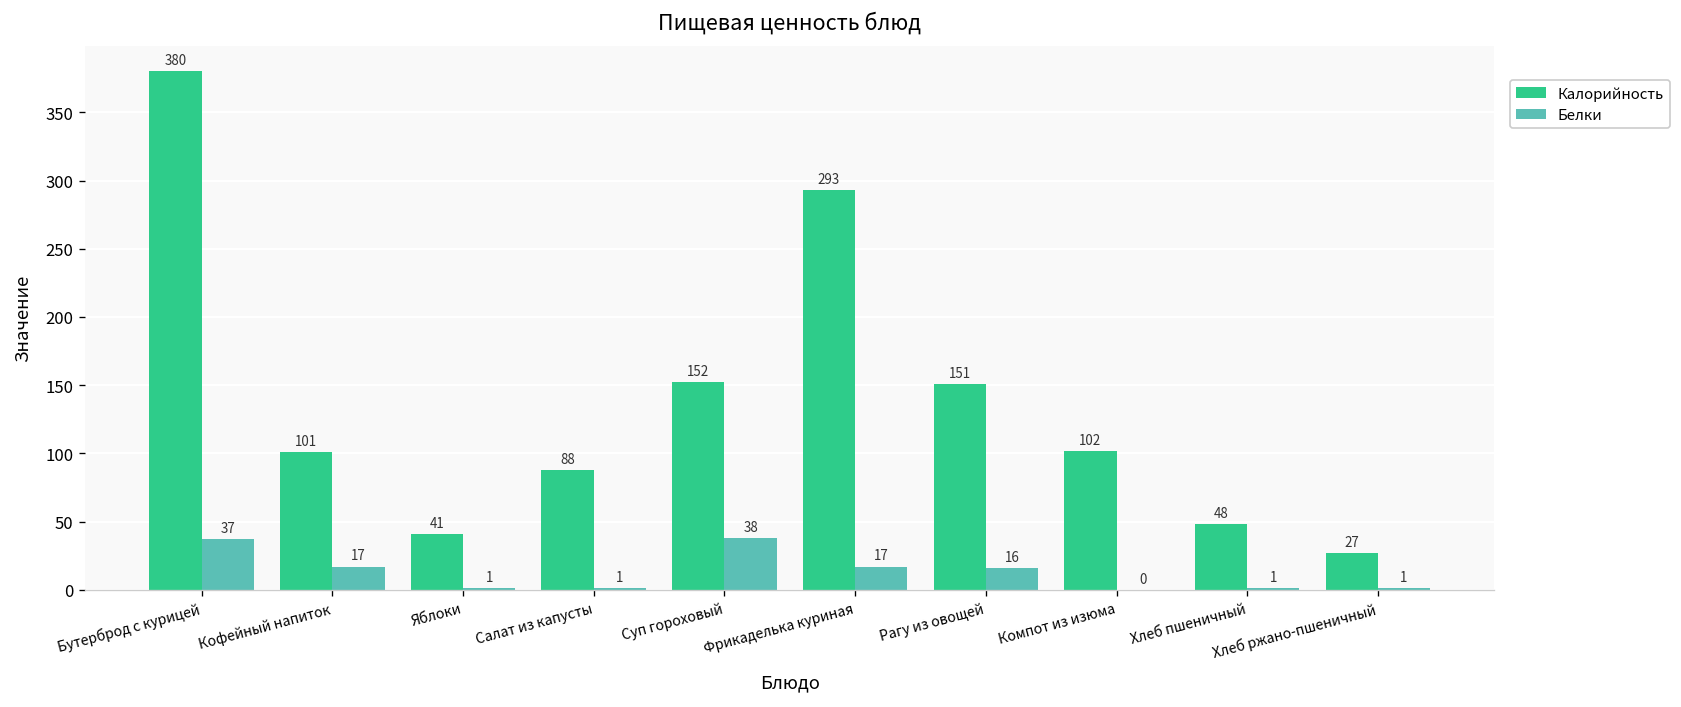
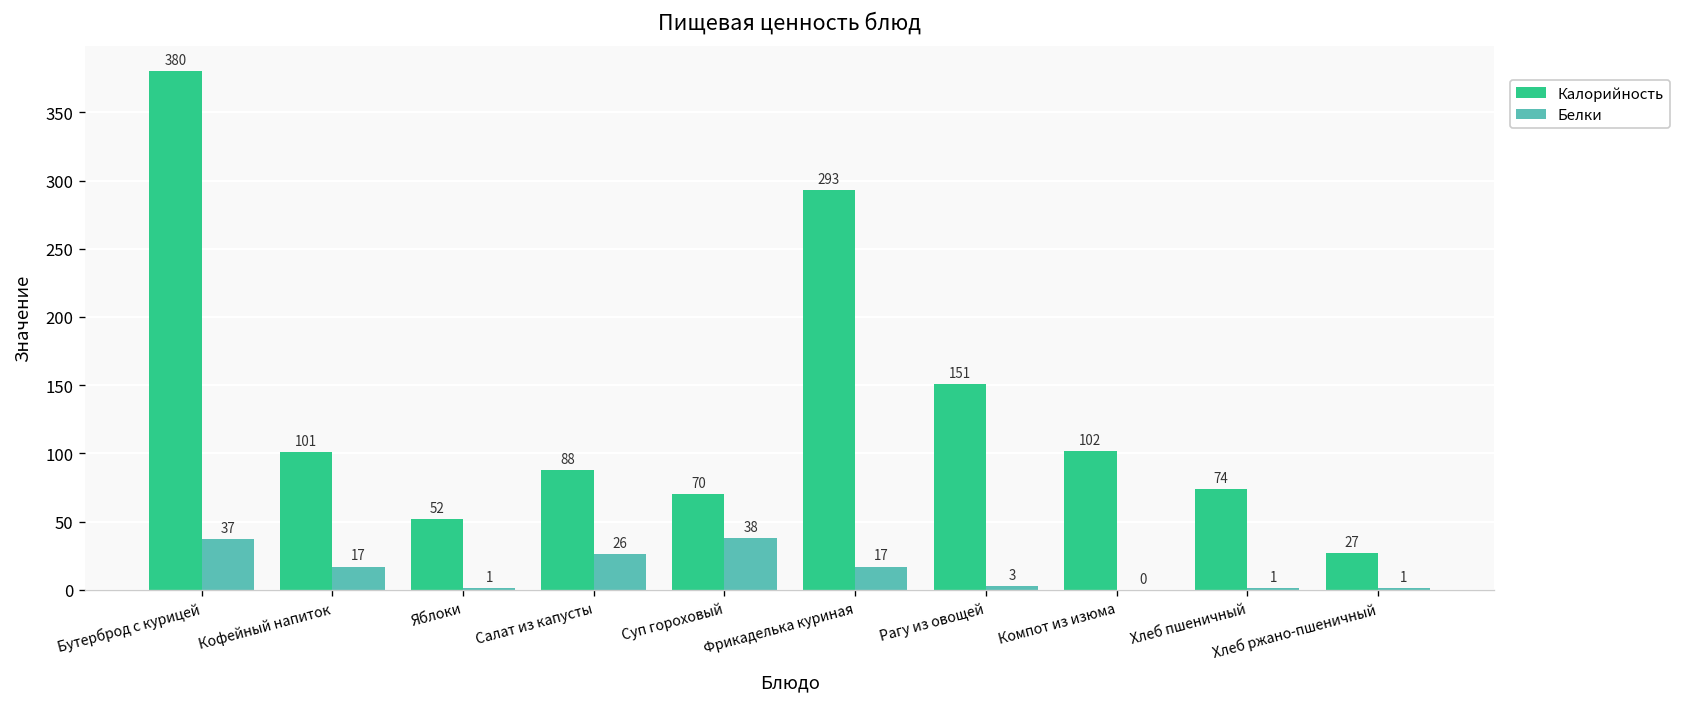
Калорийность, Яблоки: 41 -> 52
Белки, Салат из капусты: 1 -> 26
Калорийность, Суп гороховый: 152 -> 70
Белки, Рагу из овощей: 16 -> 3
Калорийность, Хлеб пшеничный: 48 -> 74
